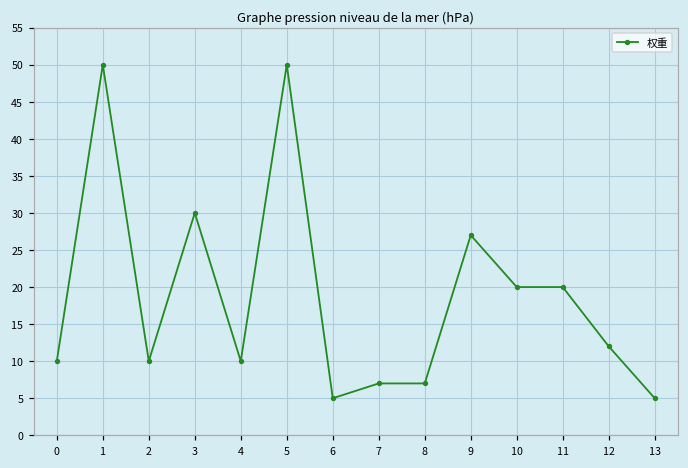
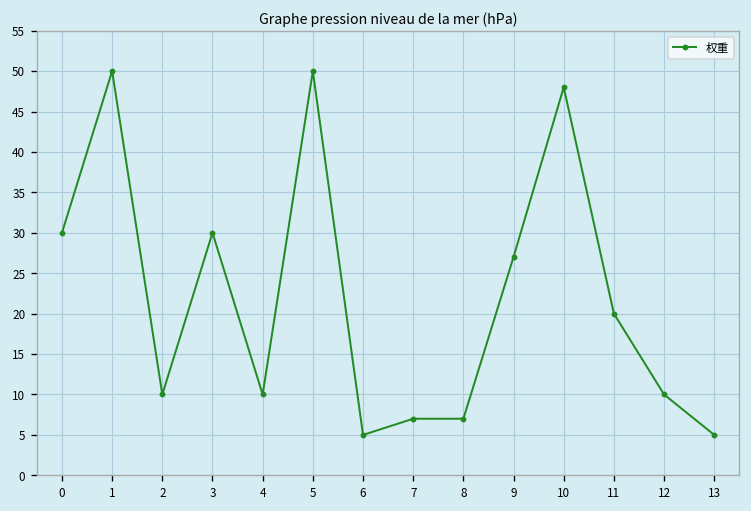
0: 10 -> 30
10: 20 -> 48
12: 12 -> 10
